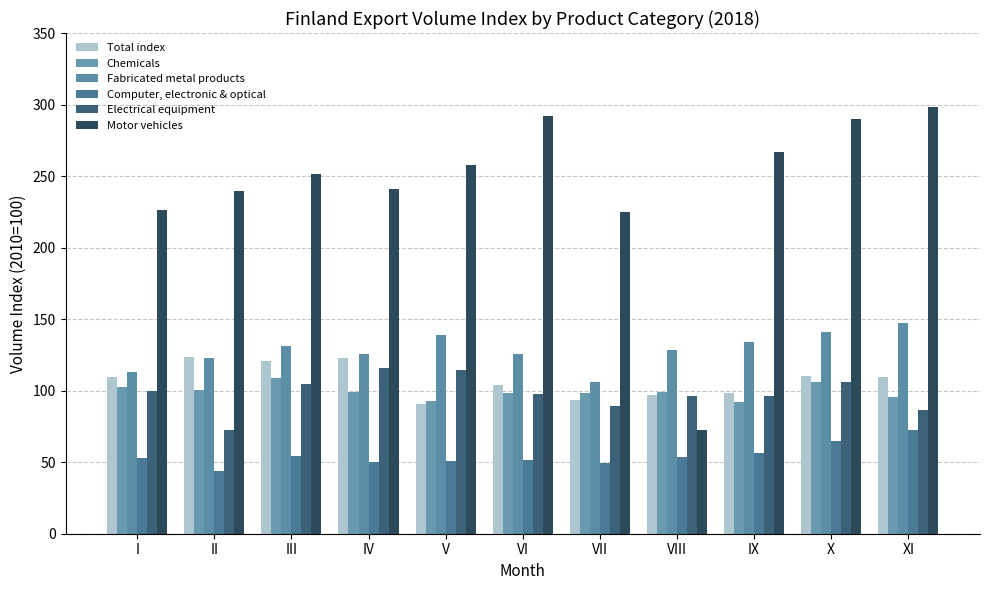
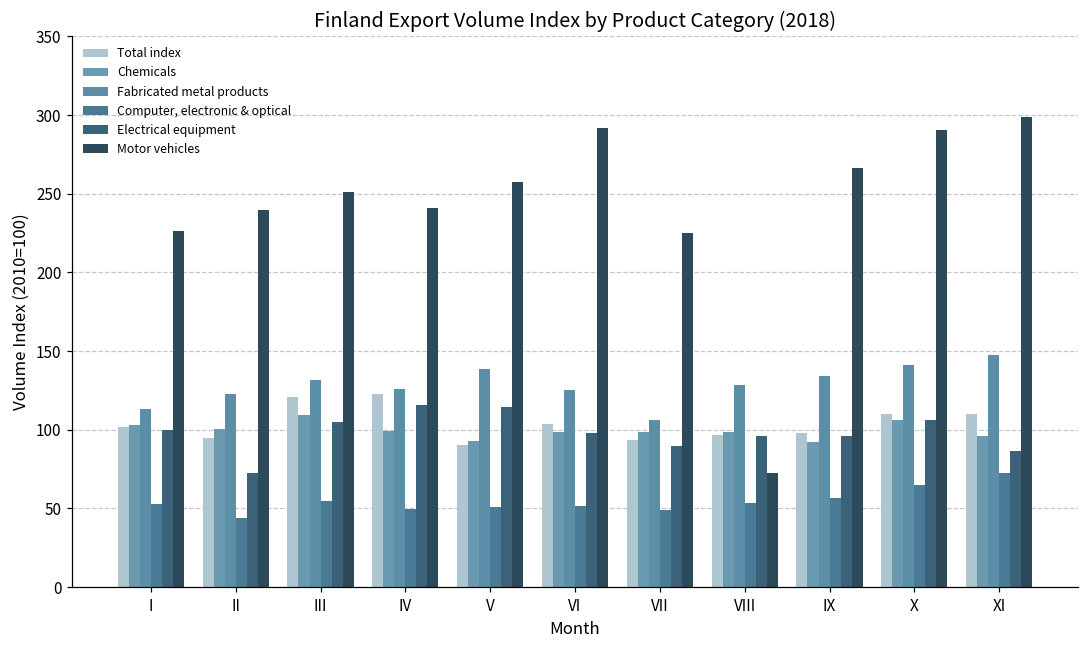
Total index, I: 110 -> 102
Total index, II: 124 -> 95
